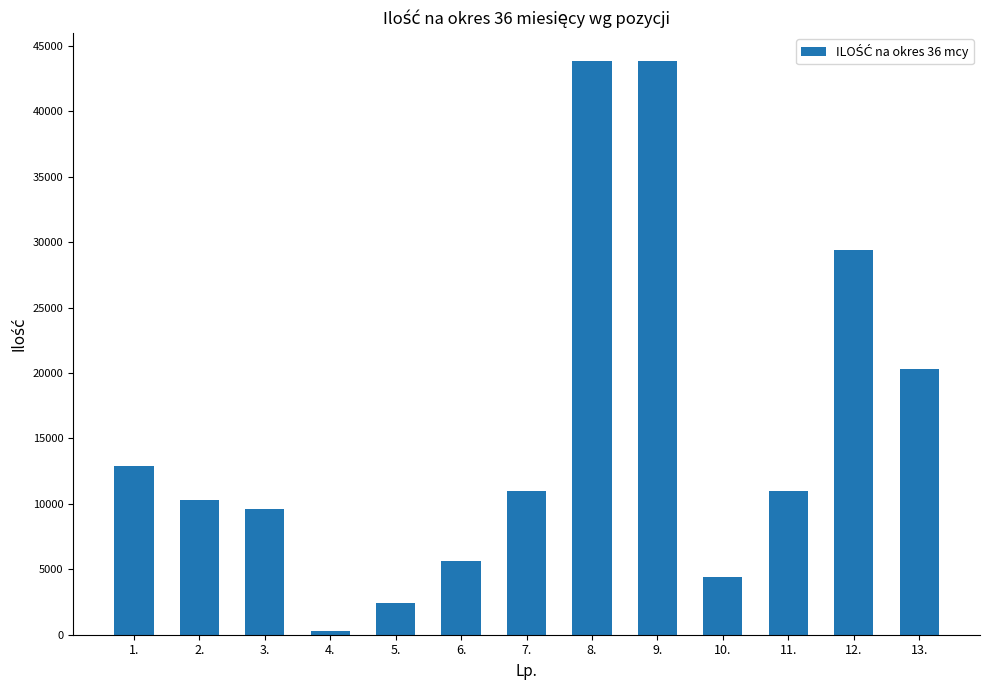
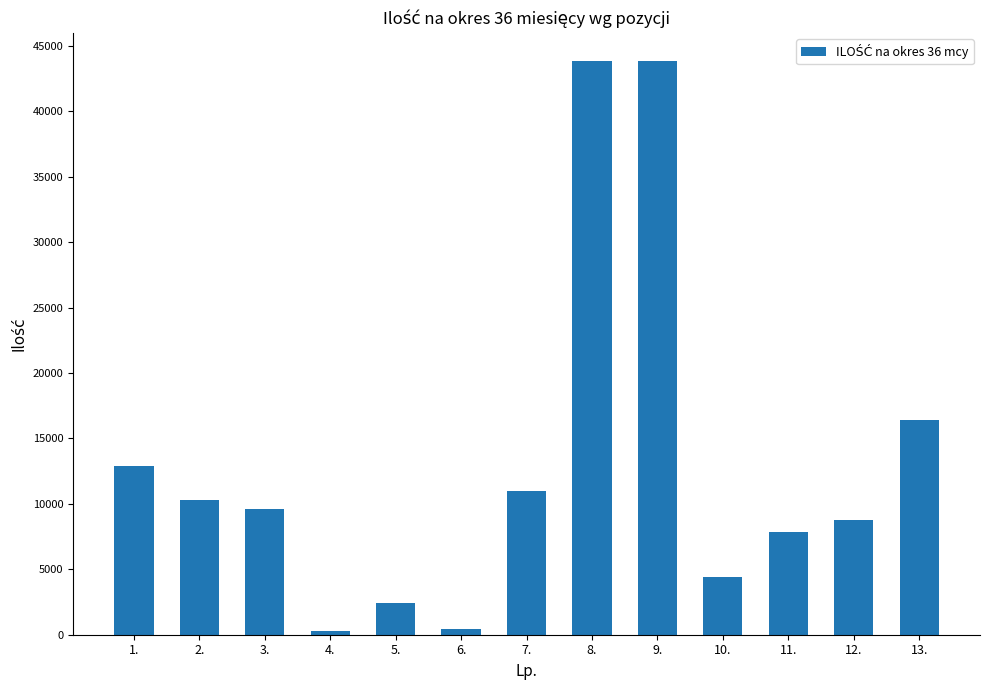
6.: 5600 -> 500
11.: 11000 -> 7900
12.: 29400 -> 8800
13.: 20300 -> 16400
